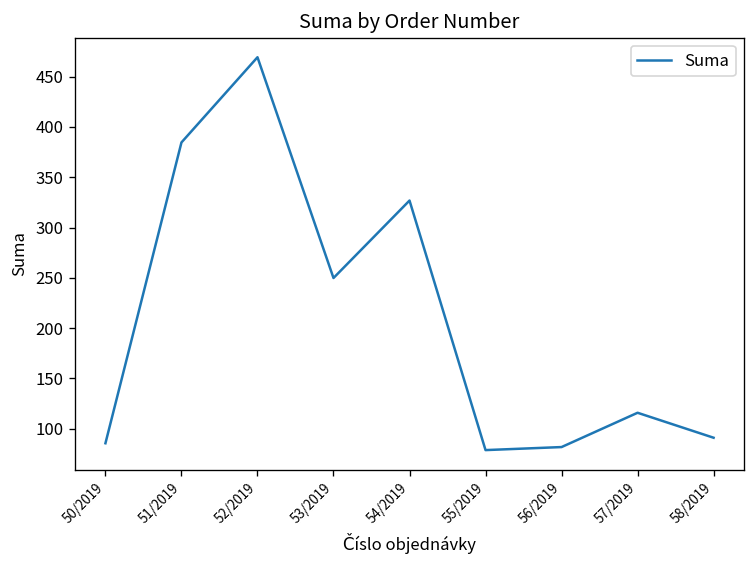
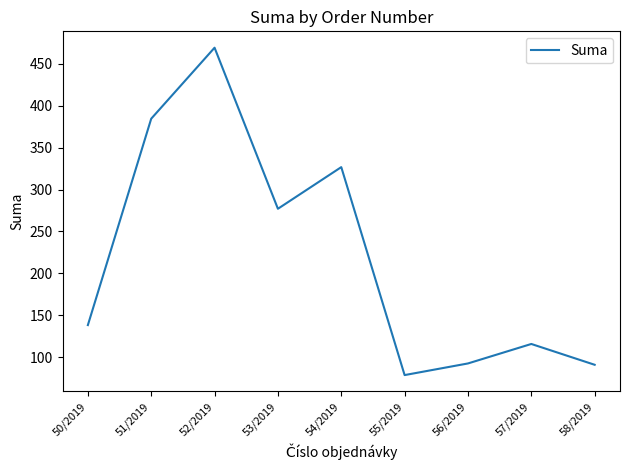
50/2019: 90 -> 140
53/2019: 250 -> 280
56/2019: 80 -> 90
